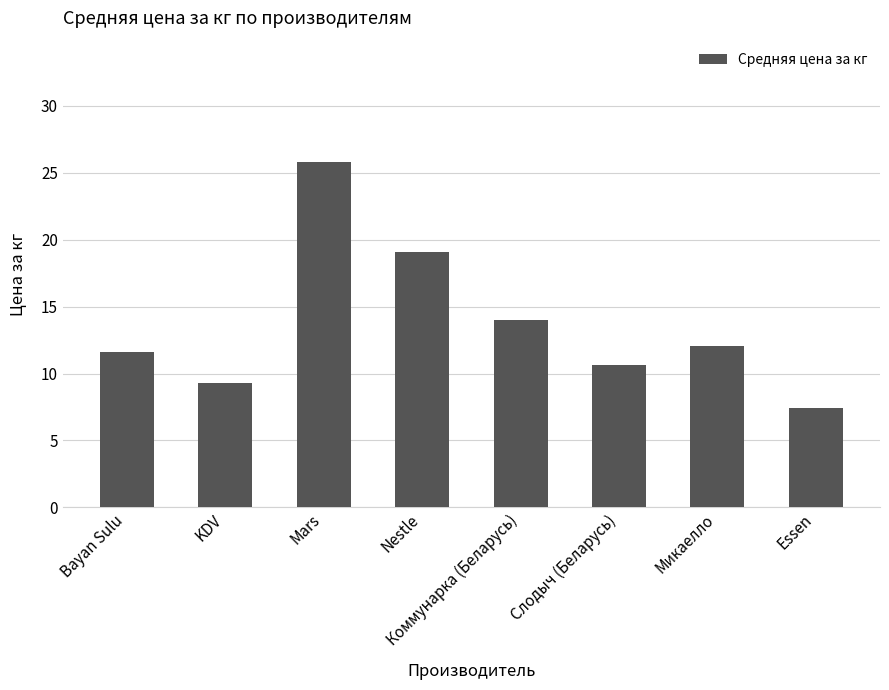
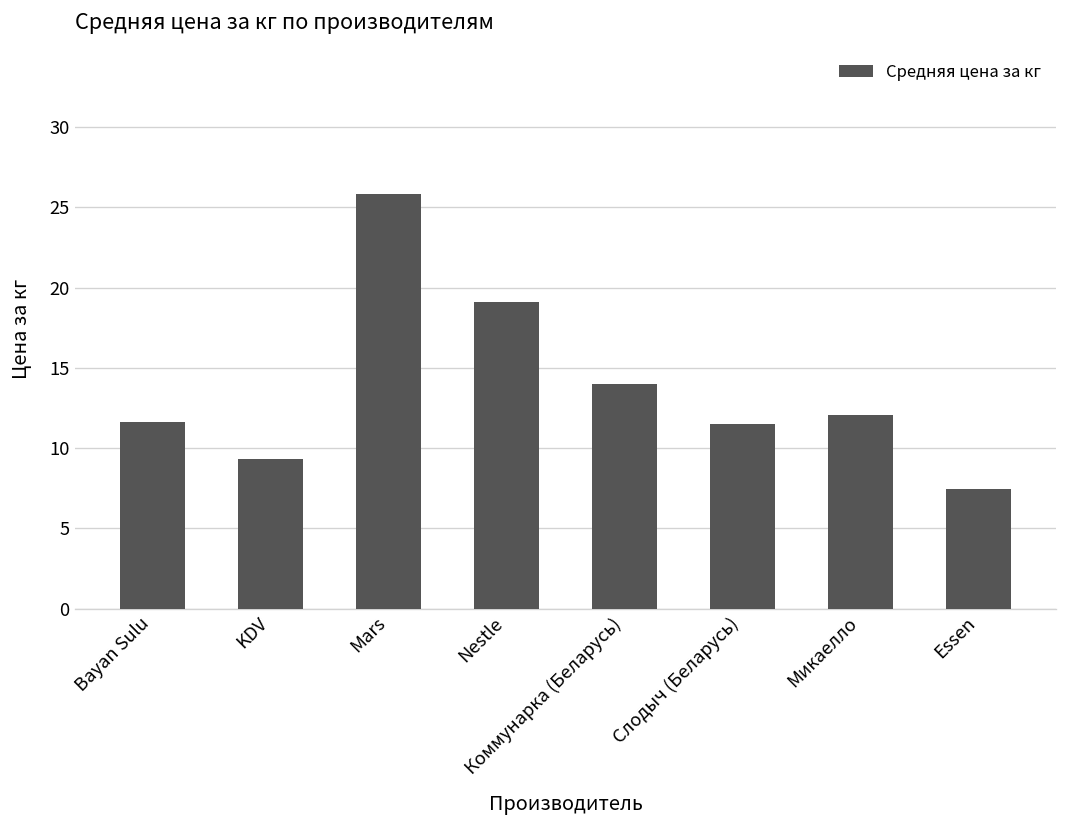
Слодыч (Беларусь): 10.7 -> 11.5
